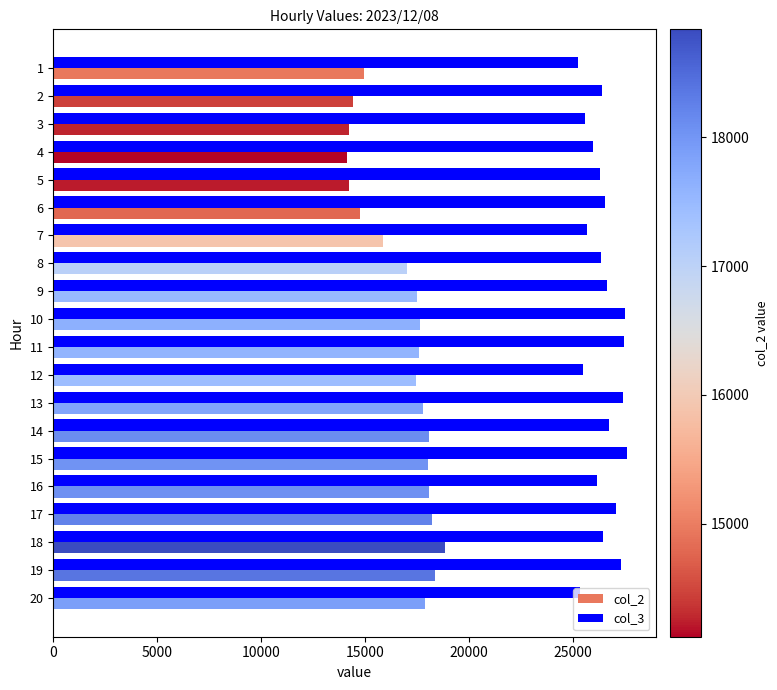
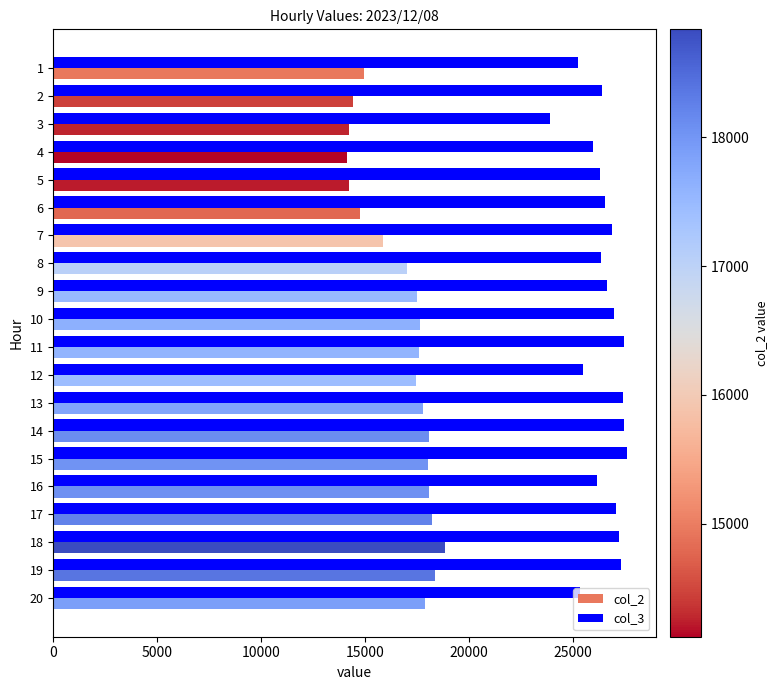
col_3, 3: 25600 -> 23900
col_3, 7: 25700 -> 26900
col_3, 10: 27500 -> 27000
col_3, 14: 26800 -> 27500
col_3, 18: 26500 -> 27300
